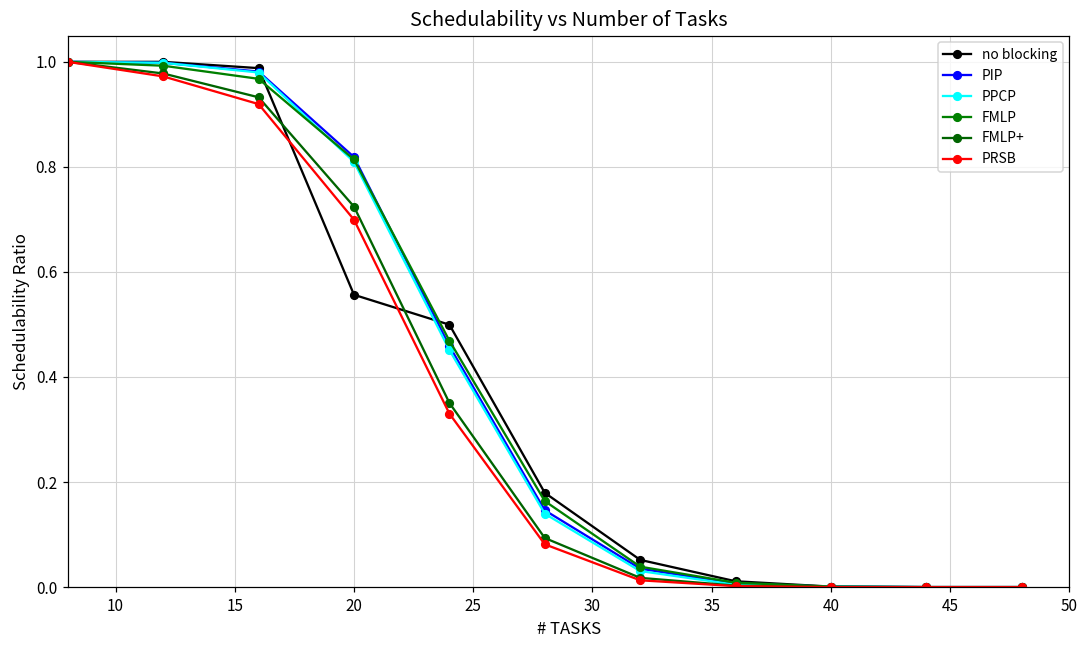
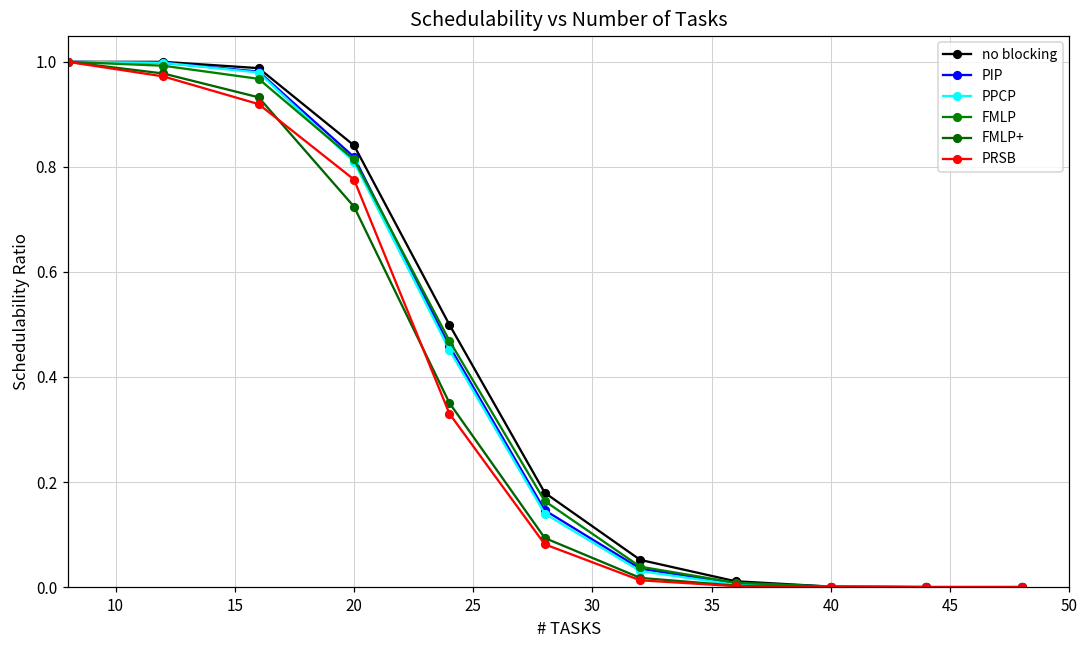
no blocking, 20: 0.56 -> 0.84
PRSB, 20: 0.70 -> 0.78
